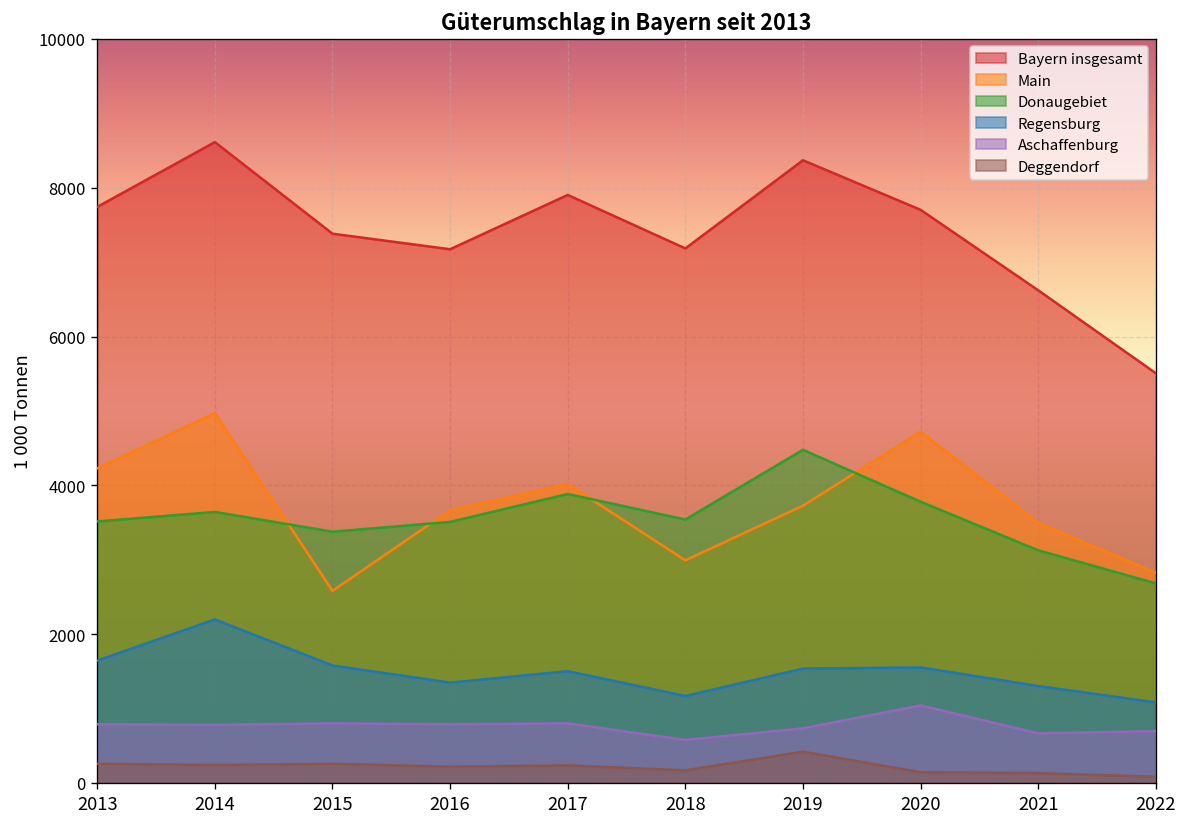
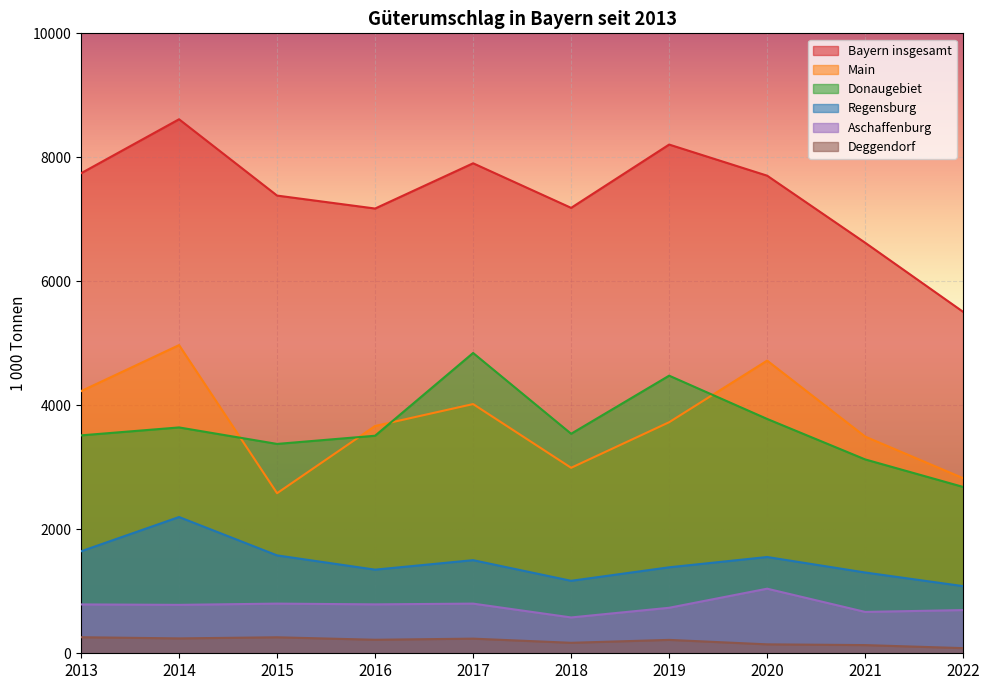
Donaugebiet, 2017: 3900 -> 4800
Bayern insgesamt, 2019: 8400 -> 8200
Regensburg, 2019: 1500 -> 1400
Deggendorf, 2019: 400 -> 200
